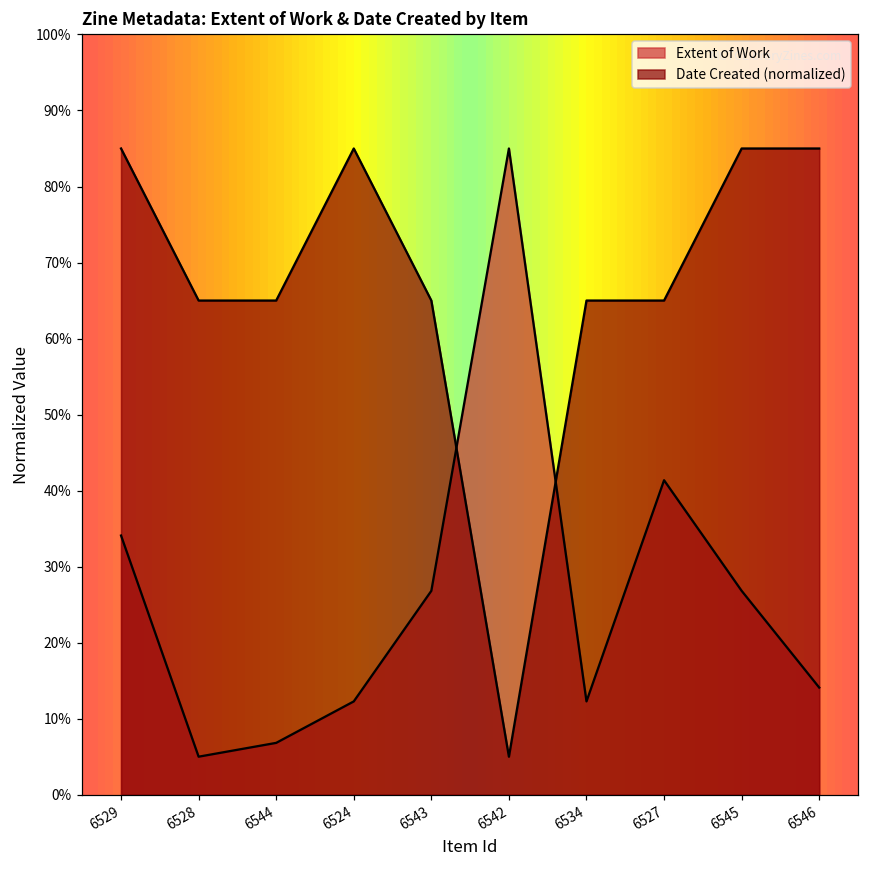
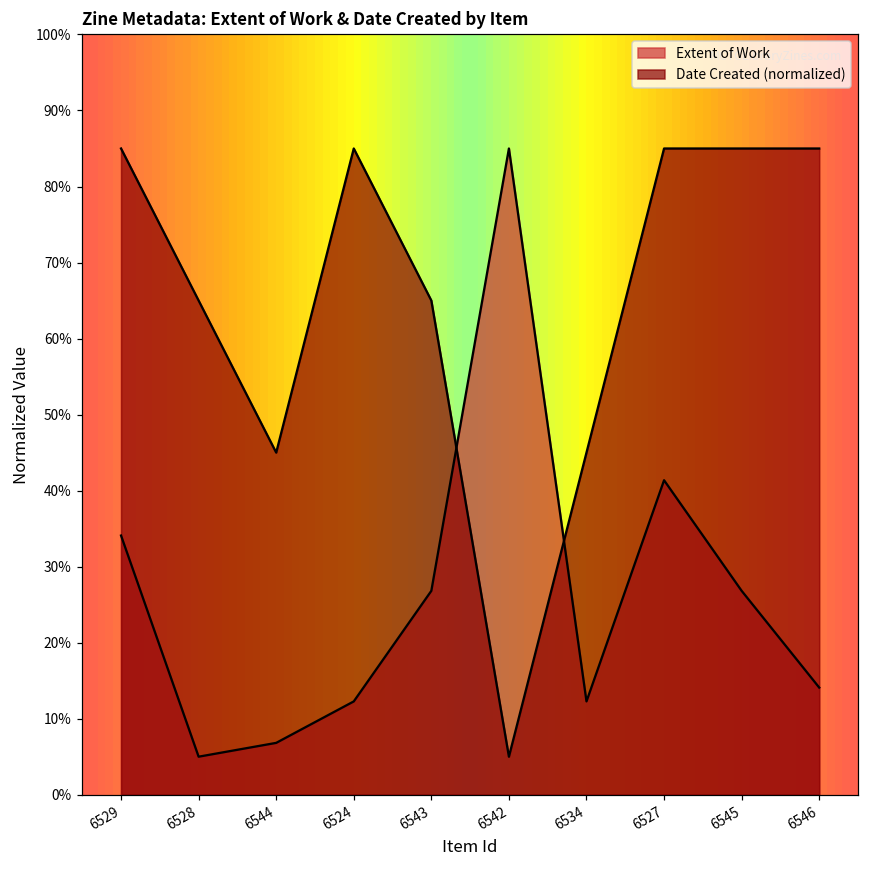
Date Created (normalized), 6544: 65% -> 45%
Date Created (normalized), 6534: 65% -> 45%
Date Created (normalized), 6527: 65% -> 85%
